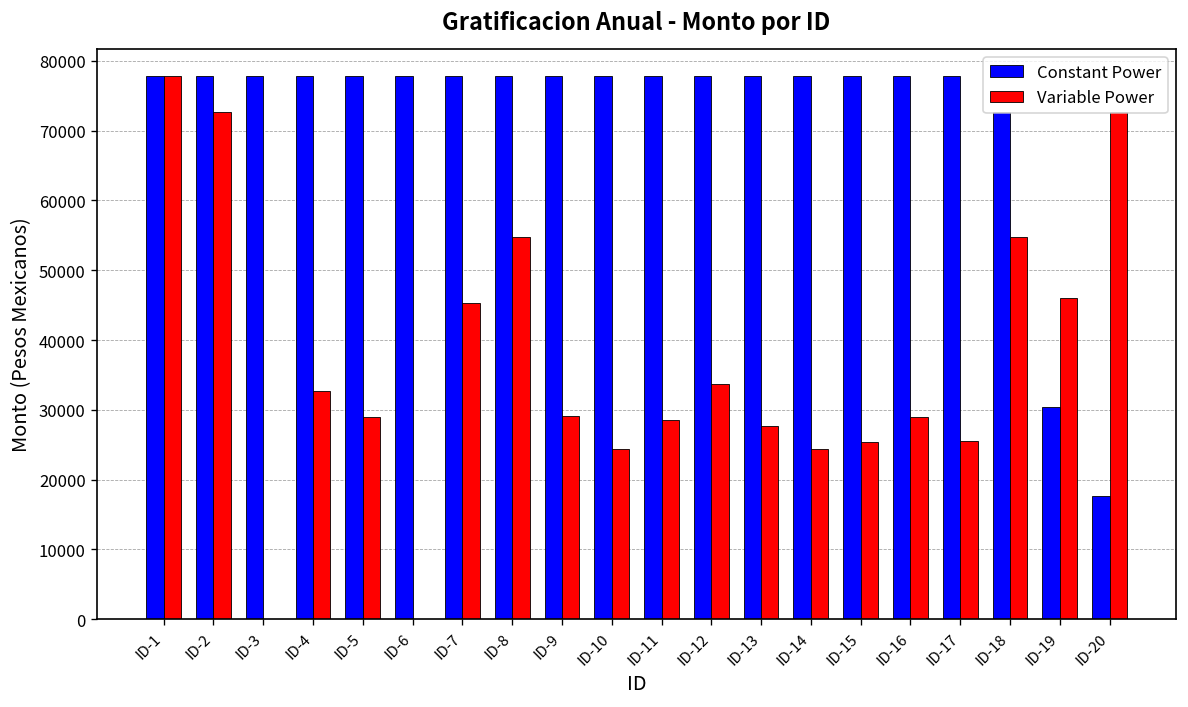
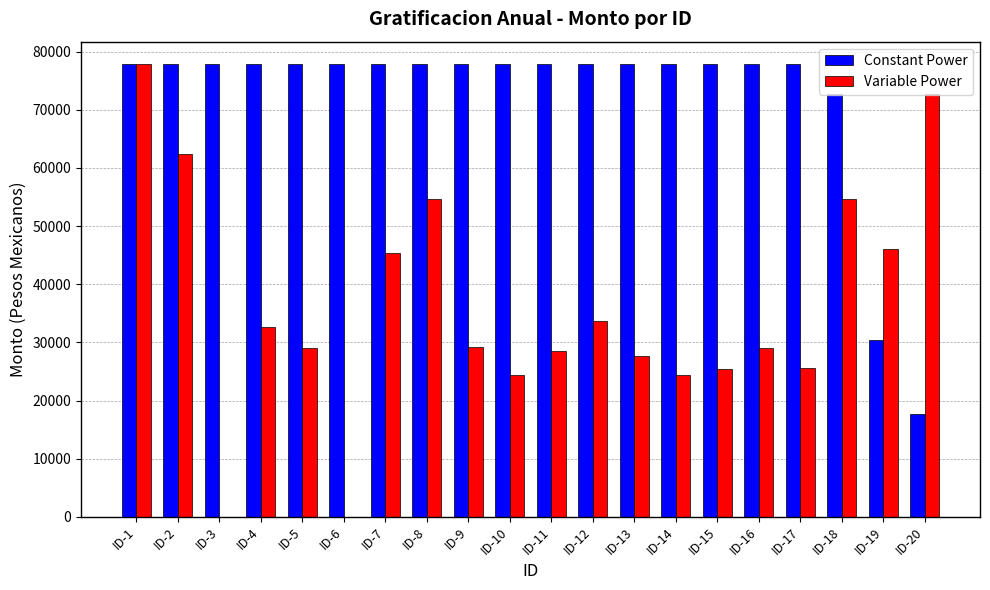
Variable Power, ID-2: 73000 -> 62000
